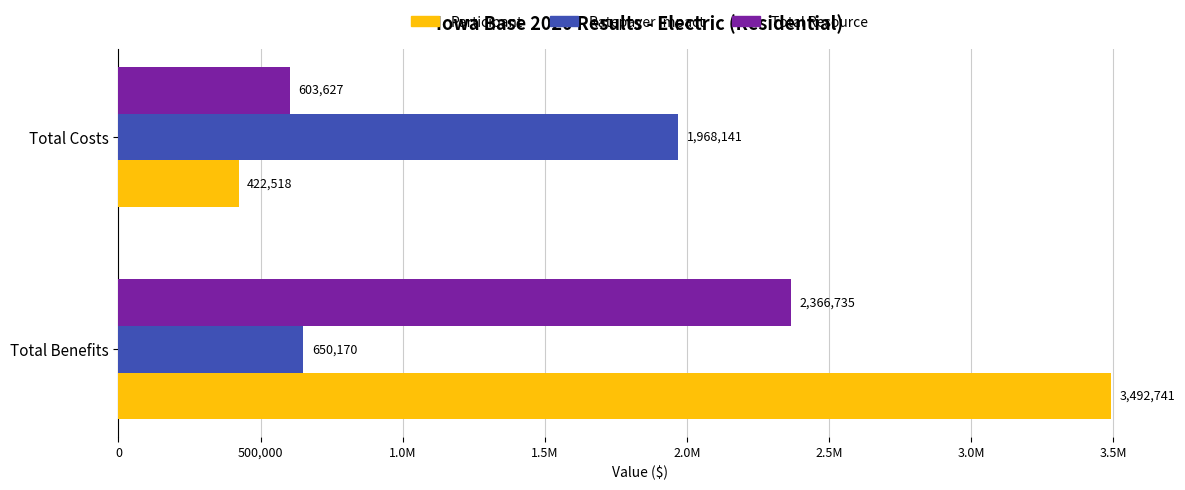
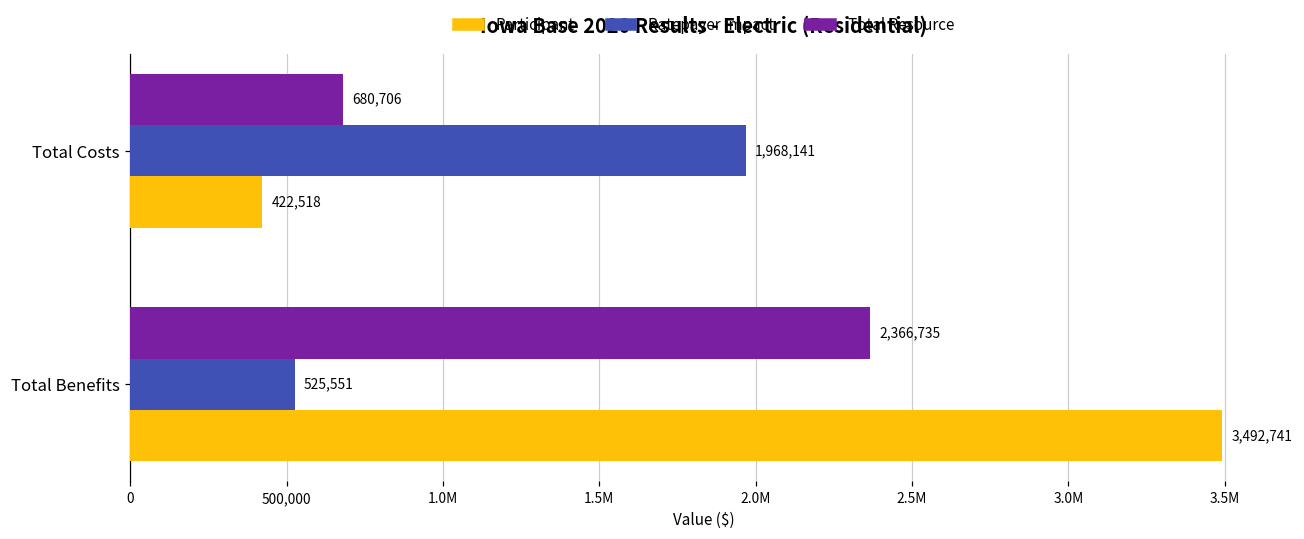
Total Resource, Total Costs: 603,627 -> 680,706
Ratepayer Impact, Total Benefits: 650,170 -> 525,551
